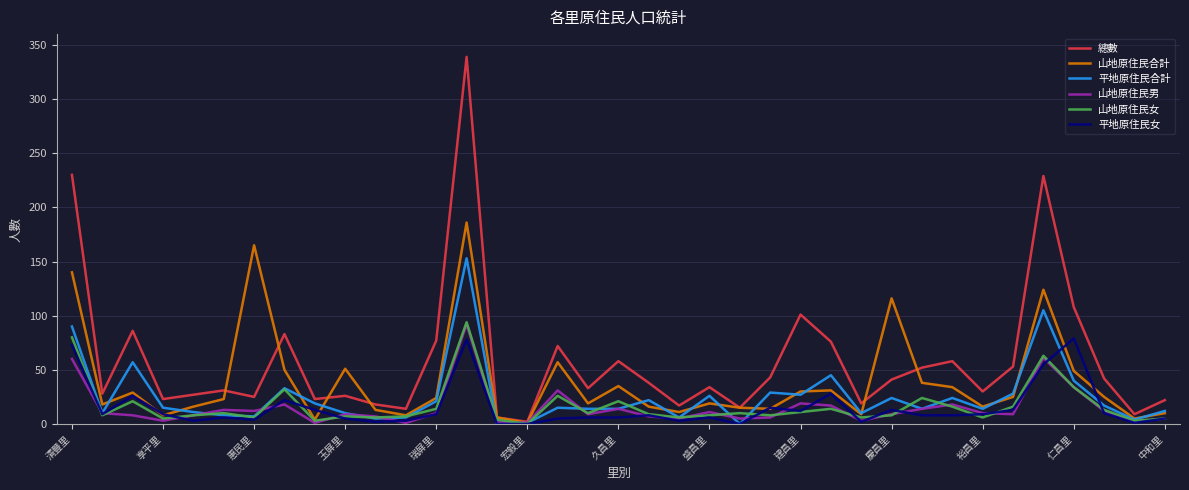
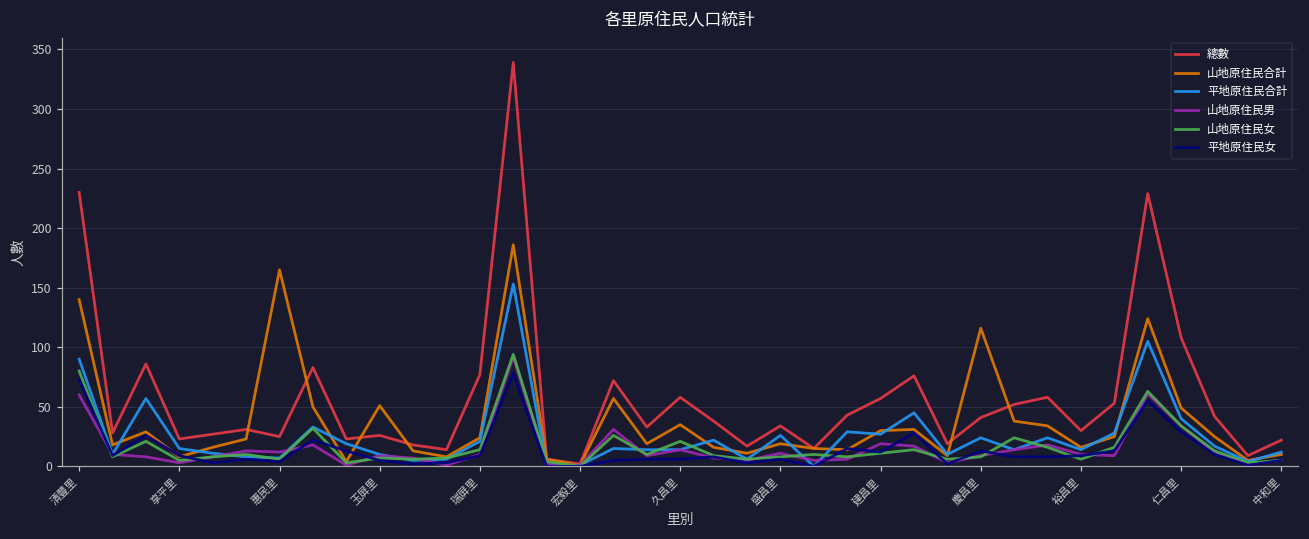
總數, 建昌里: 101 -> 57
平地原住民女, 仁昌里: 79 -> 29
